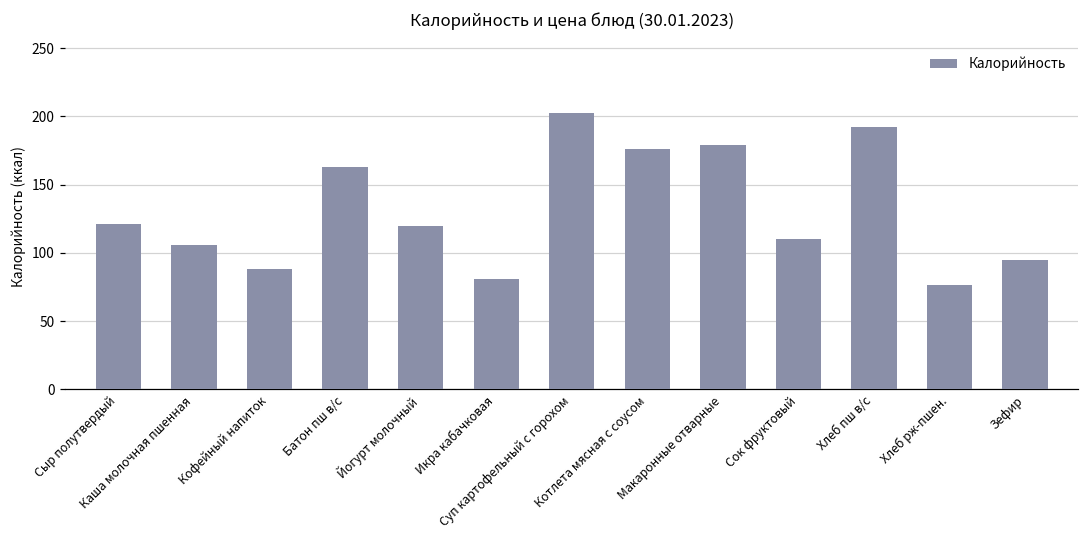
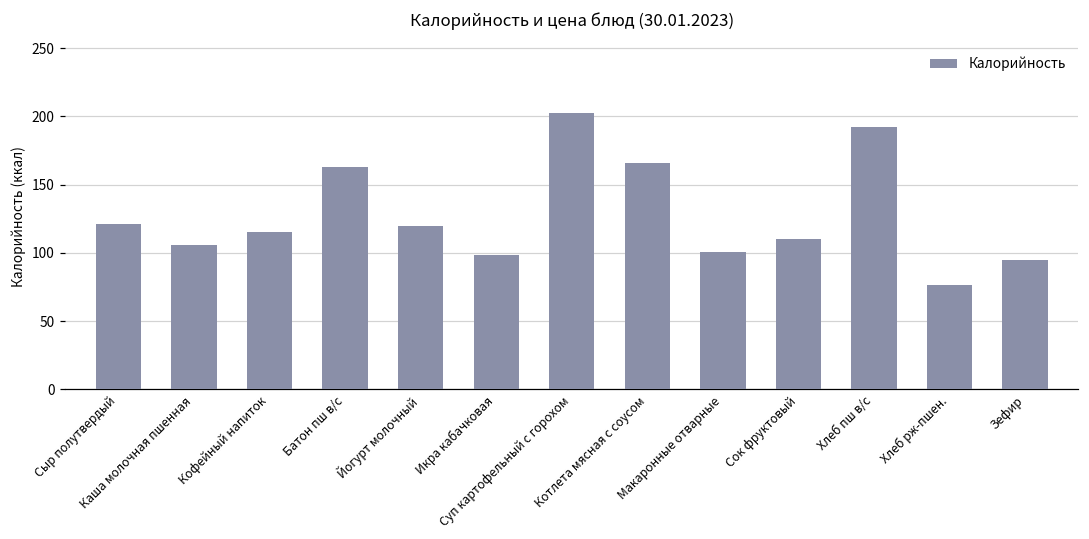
Кофейный напиток: 88 -> 116
Икра кабачковая: 81 -> 98
Котлета мясная с соусом: 176 -> 165
Макаронные отварные: 179 -> 101
